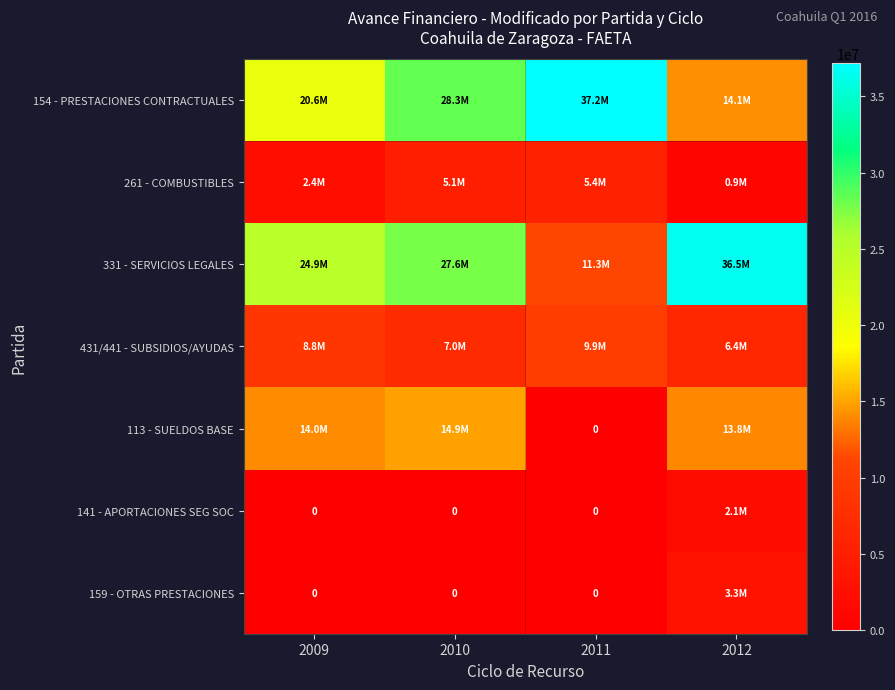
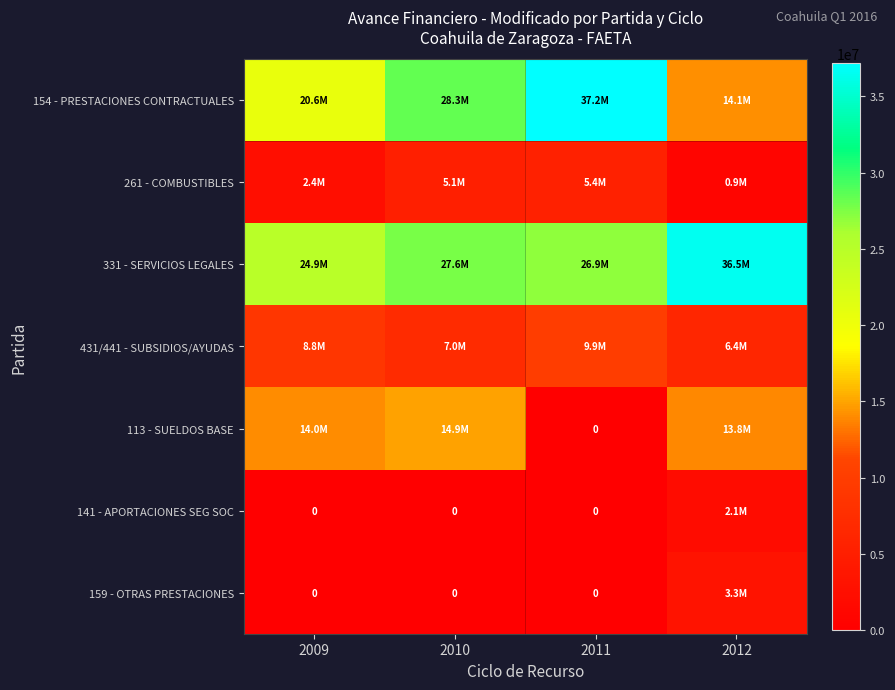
331 - SERVICIOS LEGALES, 2011: 11.3M -> 26.9M
